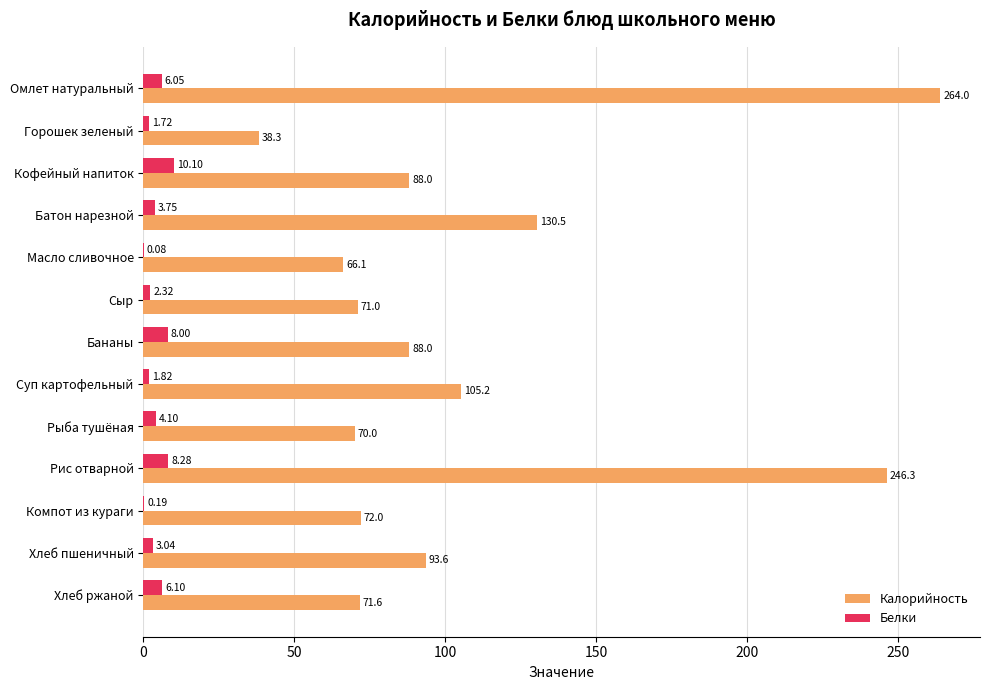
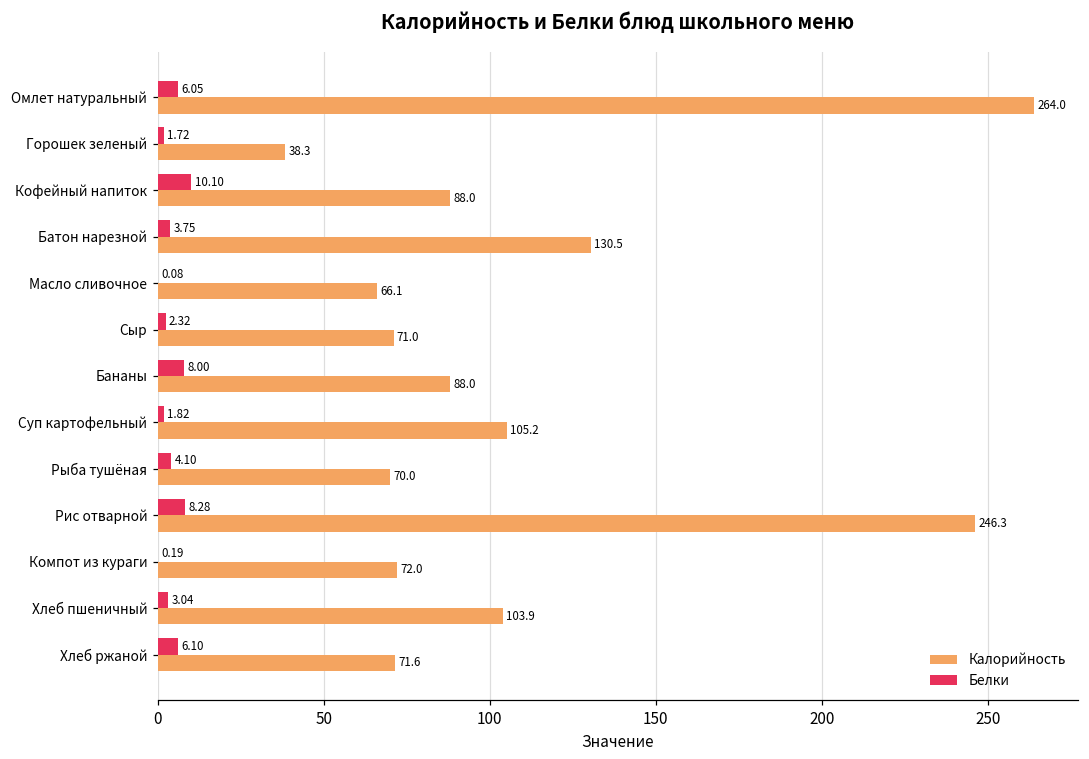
Калорийность, Хлеб пшеничный: 93.6 -> 103.9
